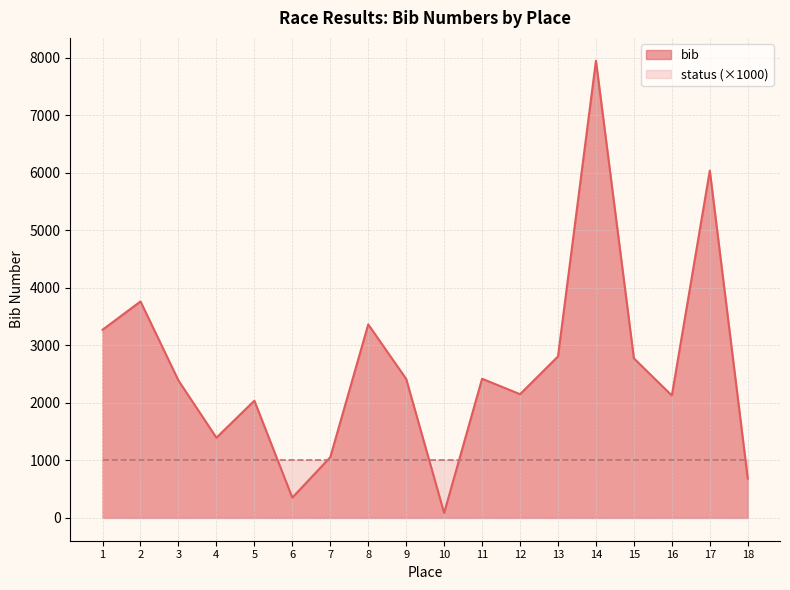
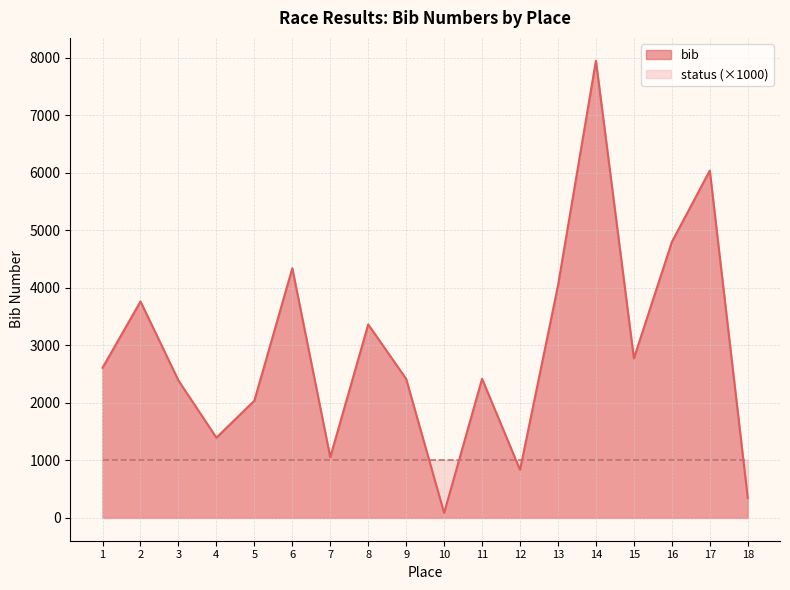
bib, 1: 3300 -> 2600
bib, 6: 400 -> 4300
bib, 12: 2200 -> 800
bib, 13: 2800 -> 4000
bib, 16: 2100 -> 4800
bib, 18: 700 -> 300
